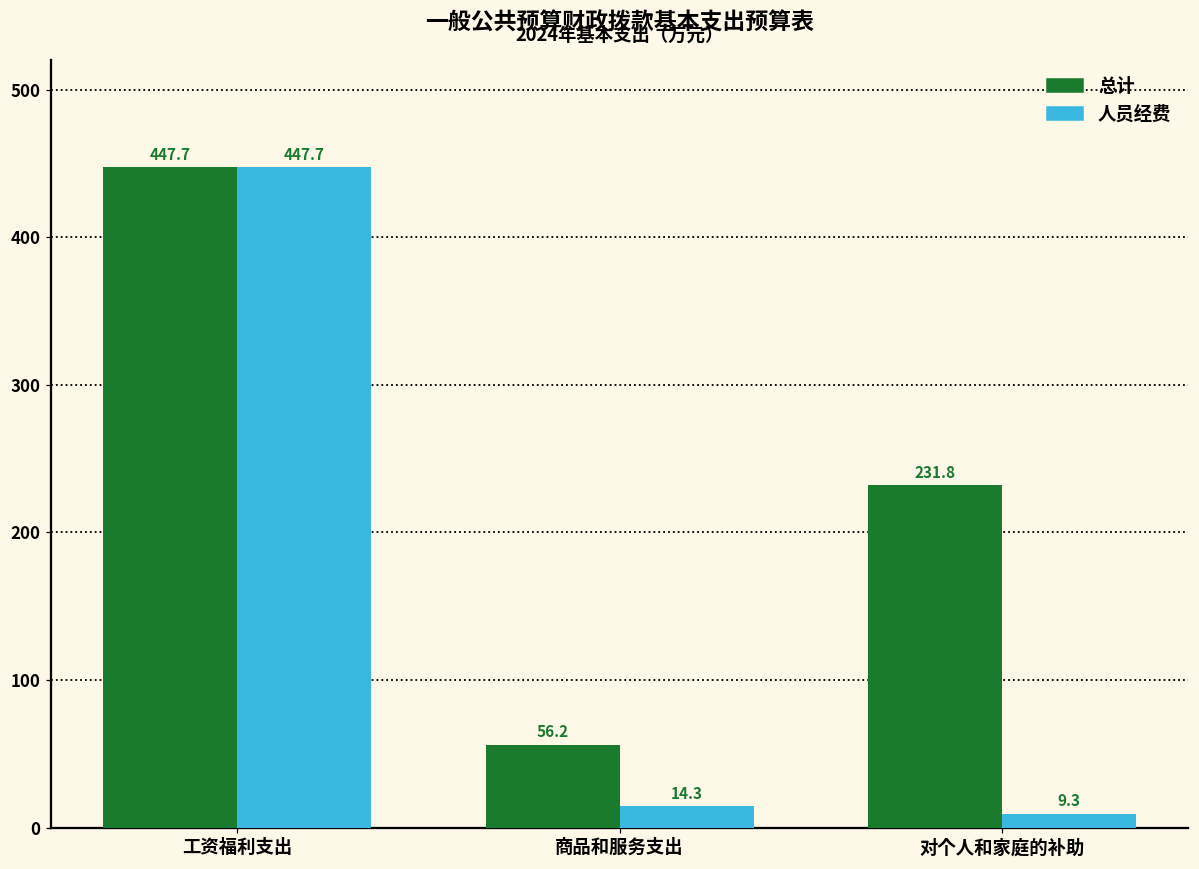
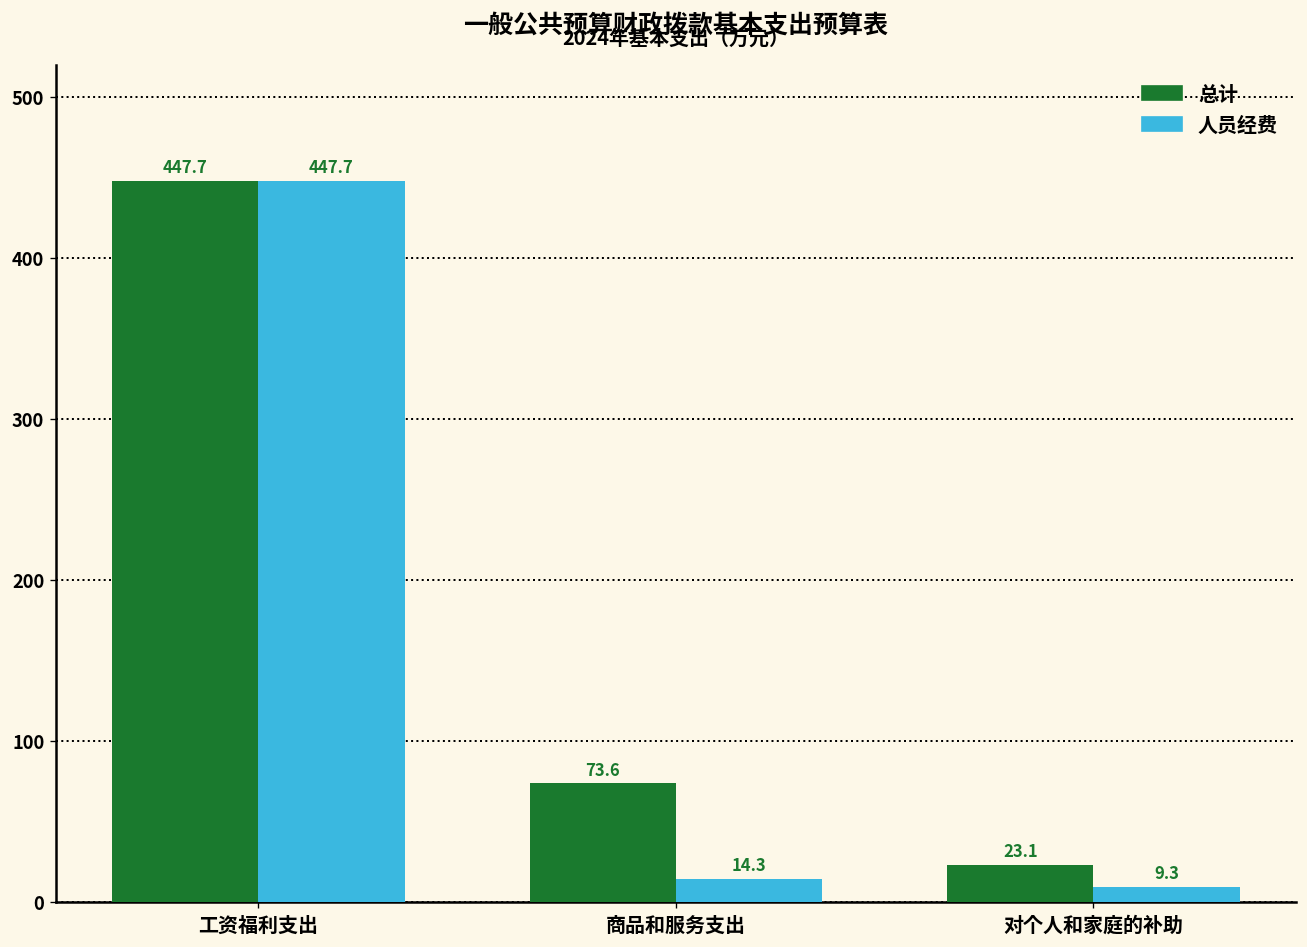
总计, 商品和服务支出: 56.2 -> 73.6
总计, 对个人和家庭的补助: 231.8 -> 23.1
